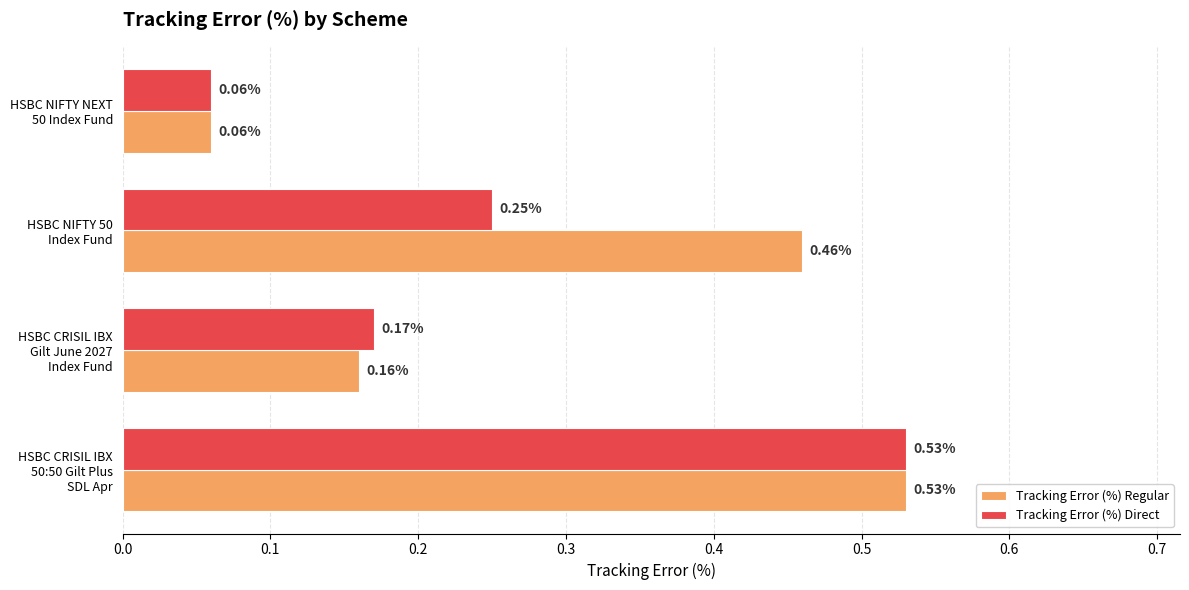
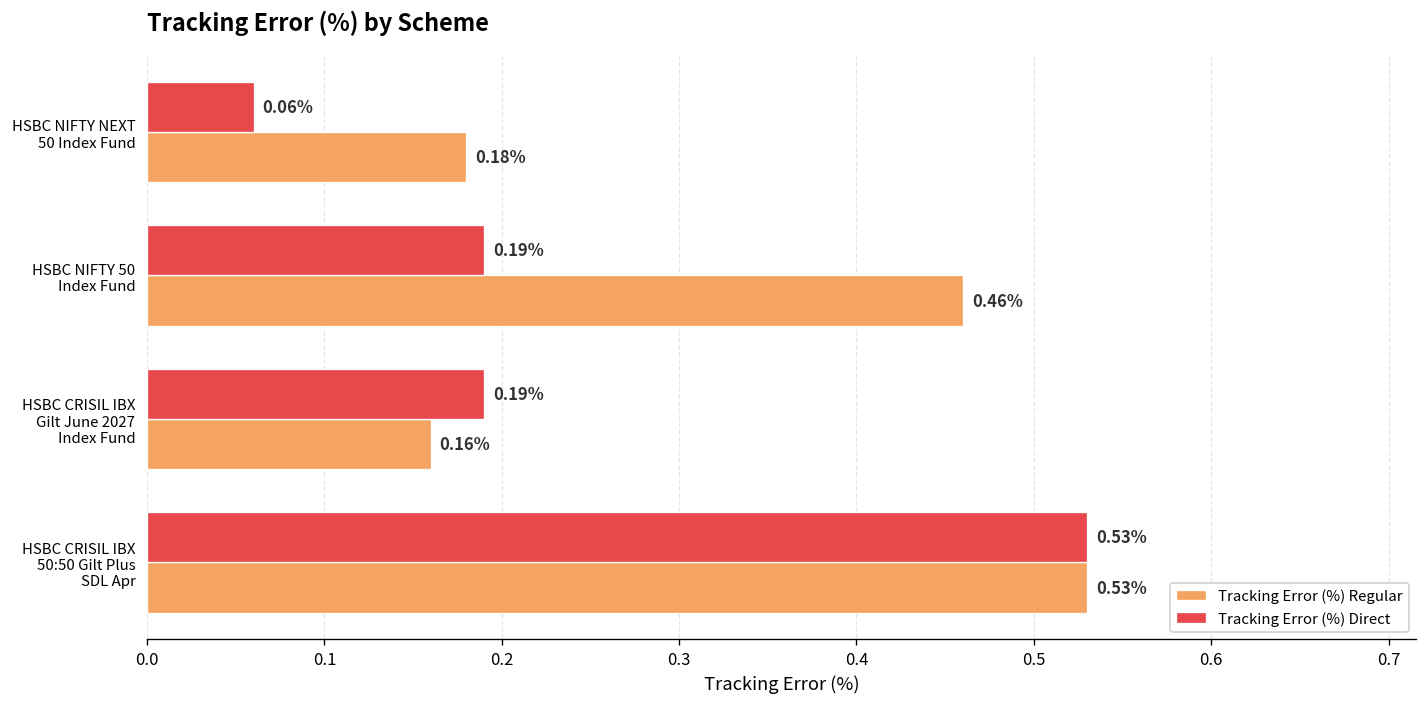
Tracking Error (%) Regular, HSBC NIFTY NEXT 50 Index Fund: 0.06% -> 0.18%
Tracking Error (%) Direct, HSBC NIFTY 50 Index Fund: 0.25% -> 0.19%
Tracking Error (%) Direct, HSBC CRISIL IBX Gilt June 2027 Index Fund: 0.17% -> 0.19%
